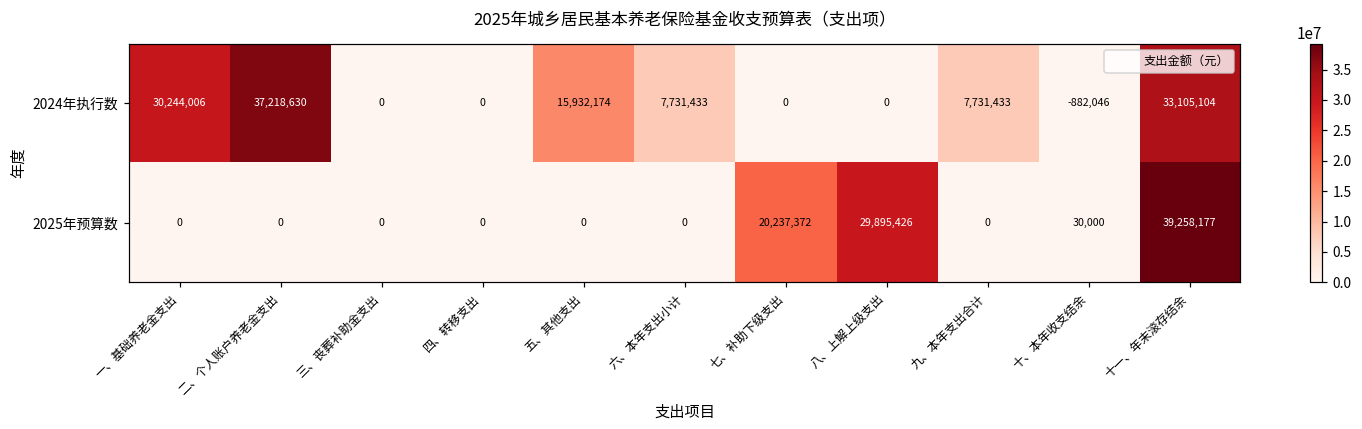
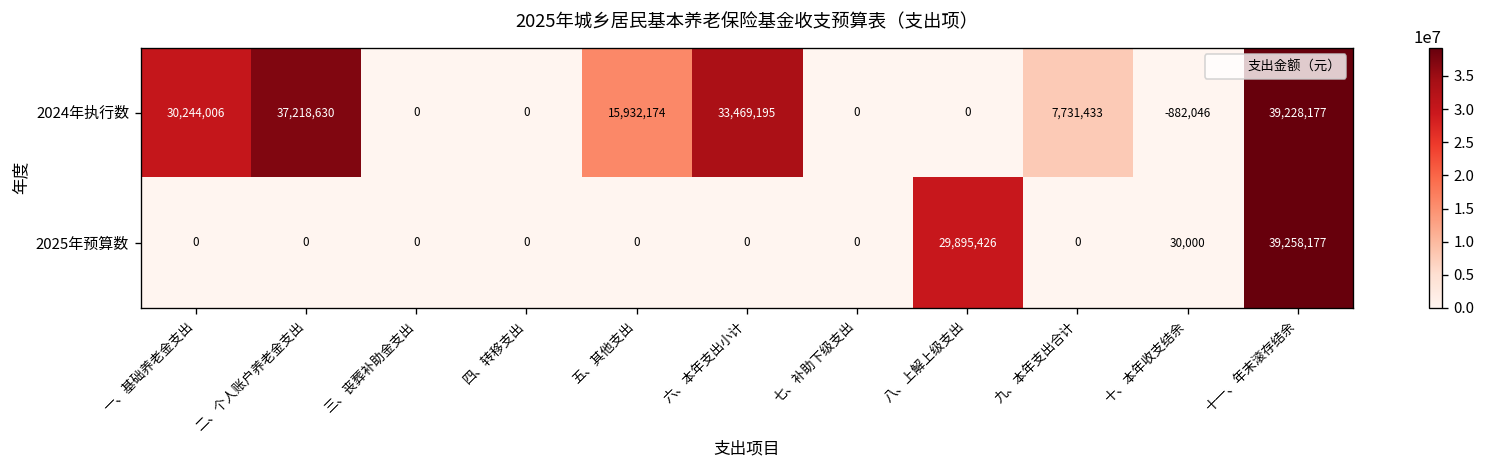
2024年执行数, 六、本年支出小计: 7,731,433 -> 33,469,195
2024年执行数, 十一、年末滚存结余: 33,105,104 -> 39,228,177
2025年预算数, 七、补助下级支出: 20,237,372 -> 0
